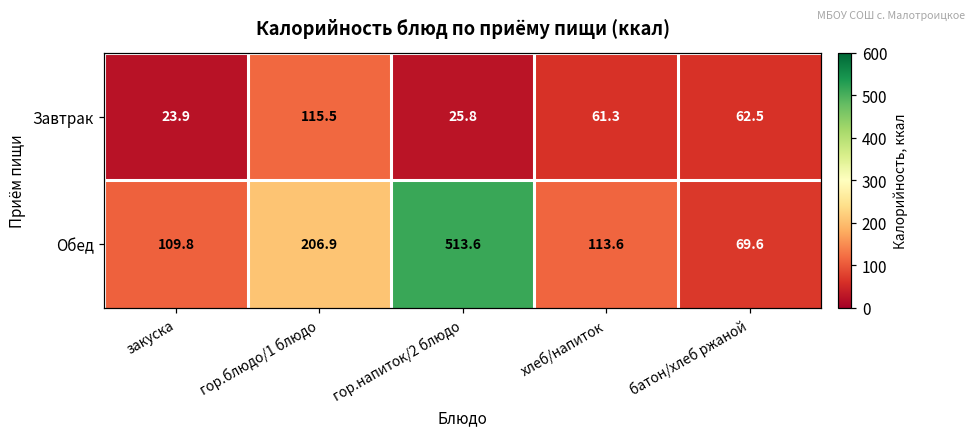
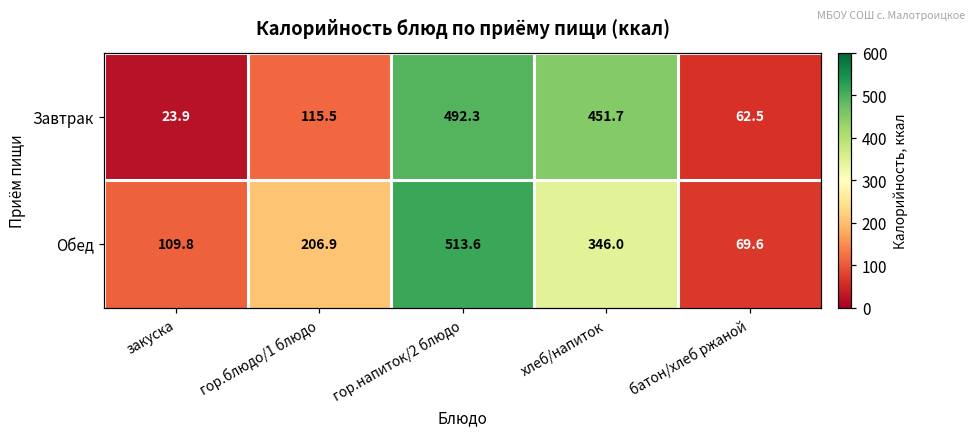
Завтрак, гор.напиток/2 блюдо: 25.8 -> 492.3
Завтрак, хлеб/напиток: 61.3 -> 451.7
Обед, хлеб/напиток: 113.6 -> 346.0
